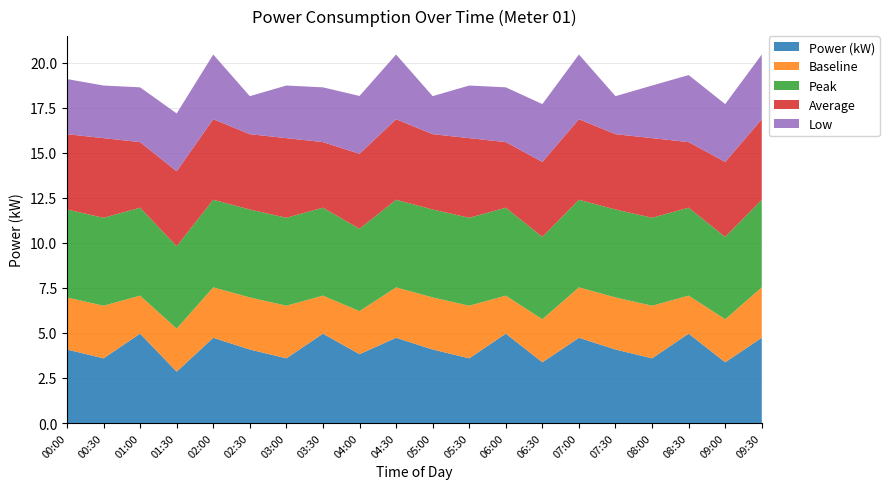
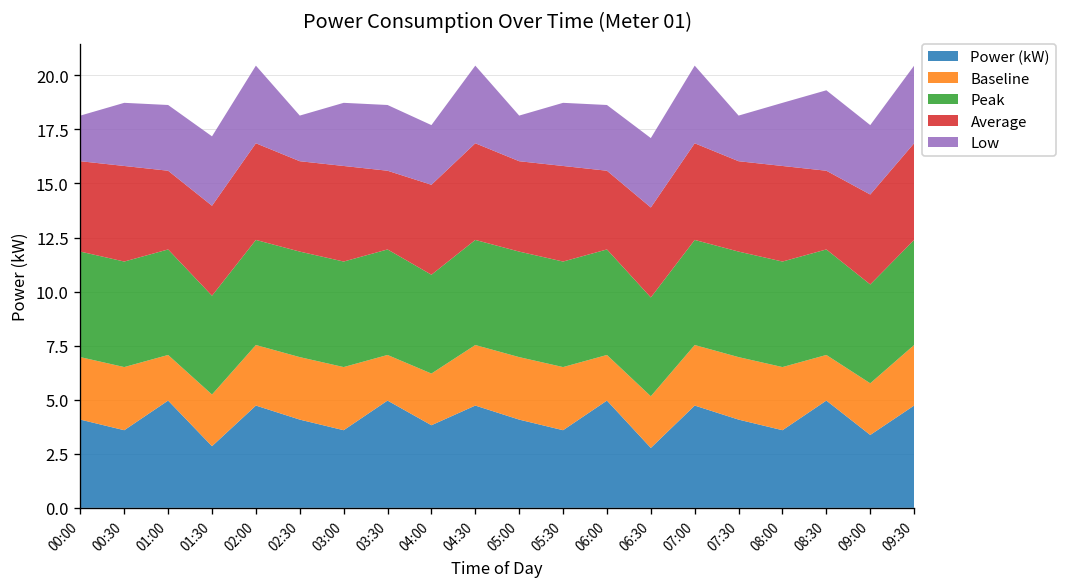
Low, 00:00: 3.1 -> 2.1
Low, 04:00: 3.2 -> 2.8
Power (kW), 06:30: 3.4 -> 2.8
